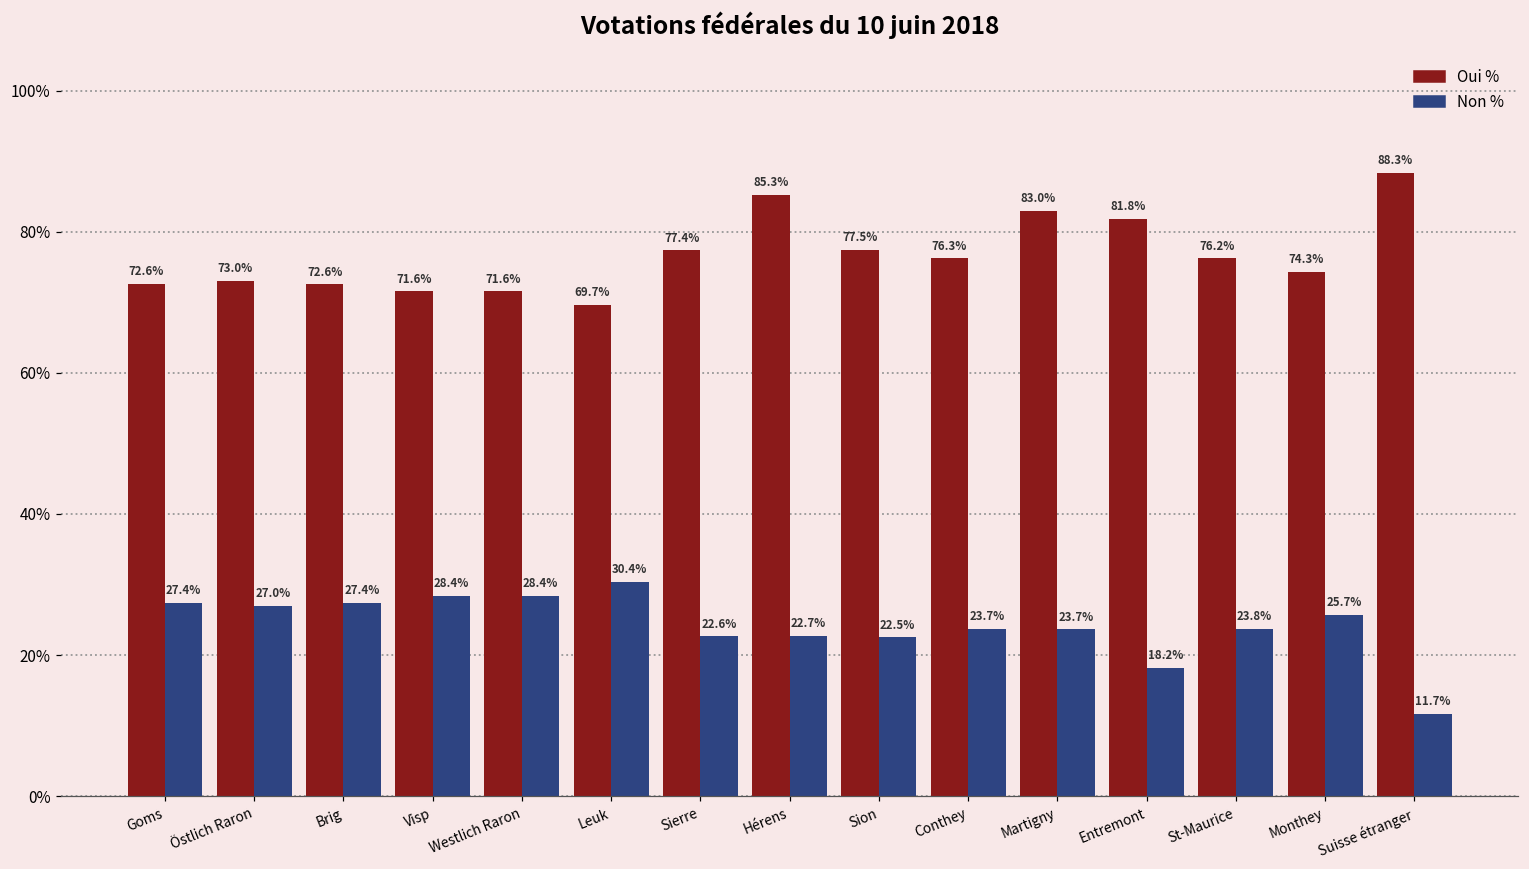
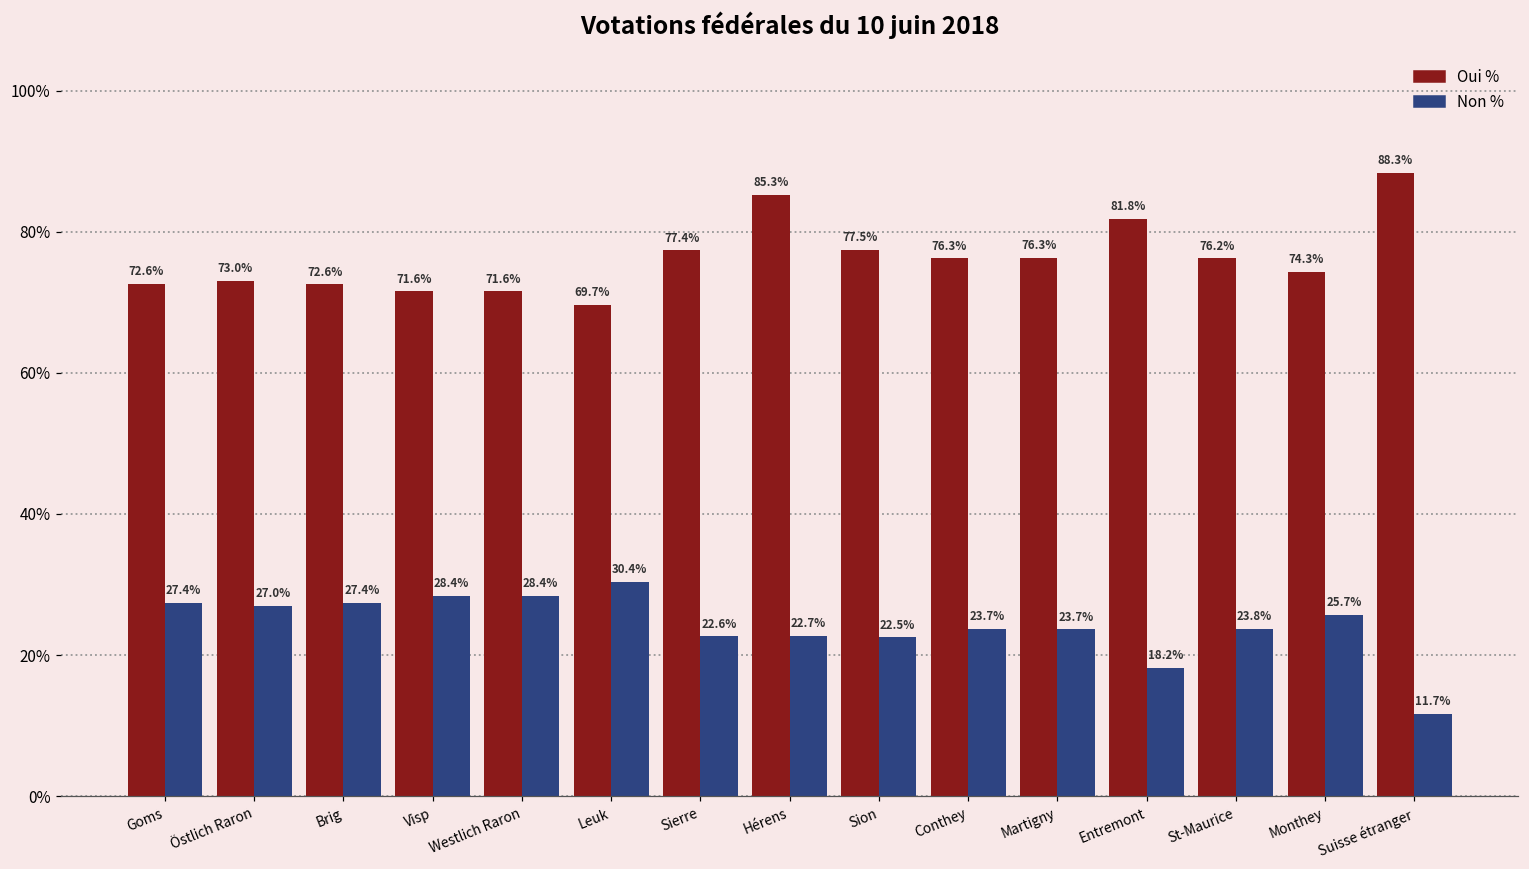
Oui %, Martigny: 83.0% -> 76.3%
